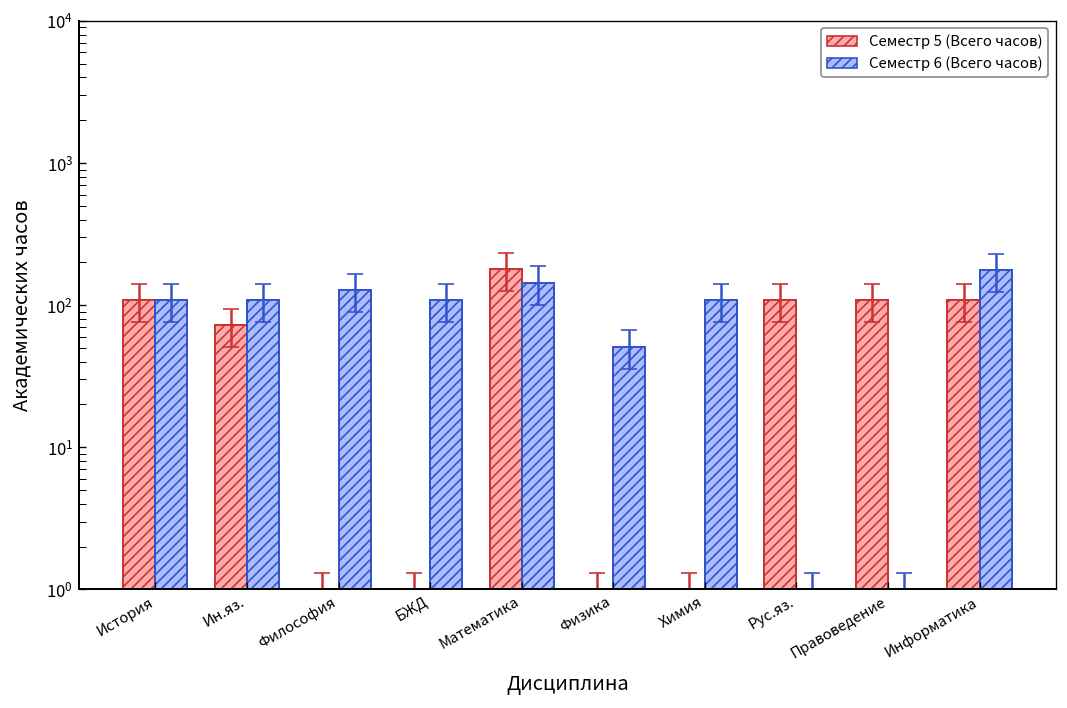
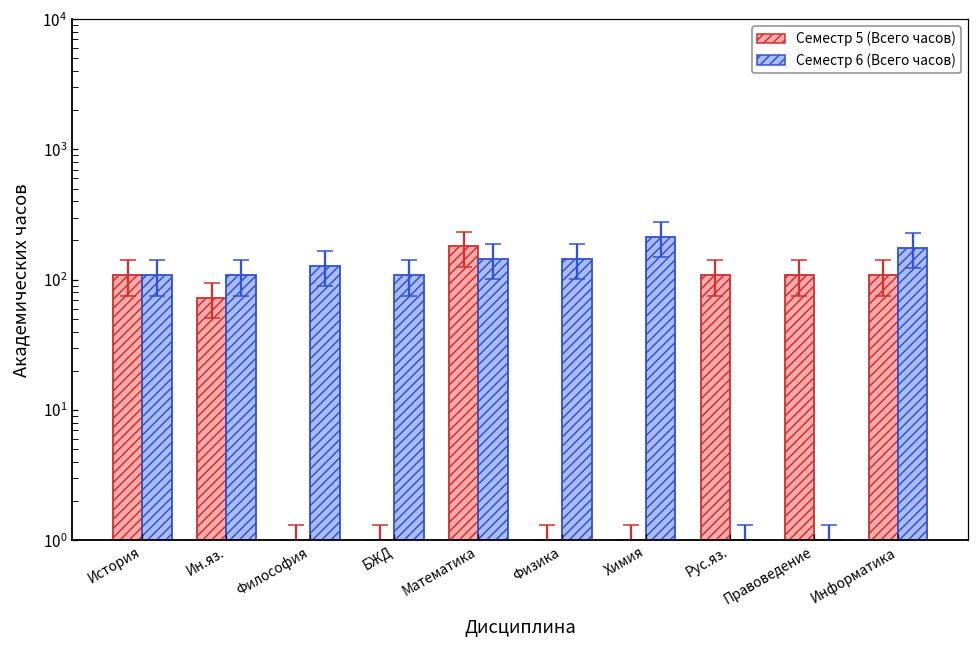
Семестр 6 (Всего часов), Физика: 51 -> 140
Семестр 6 (Всего часов), Химия: 110 -> 210
